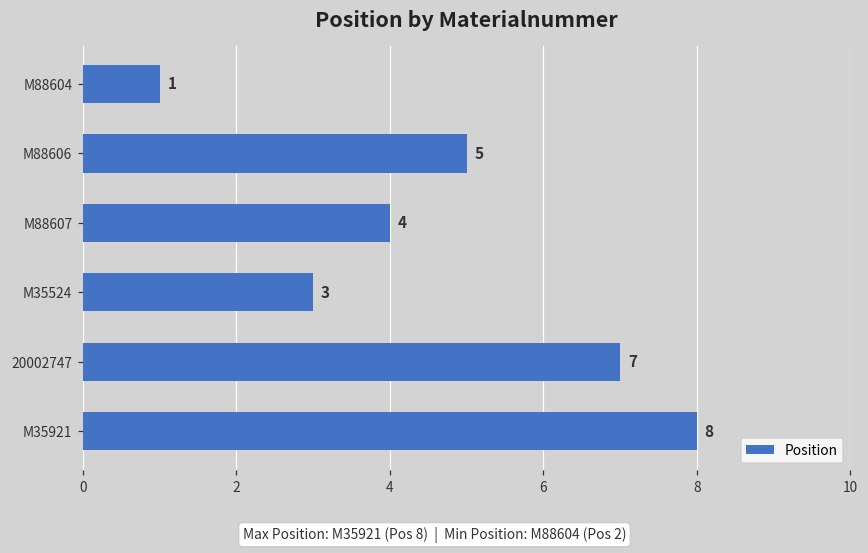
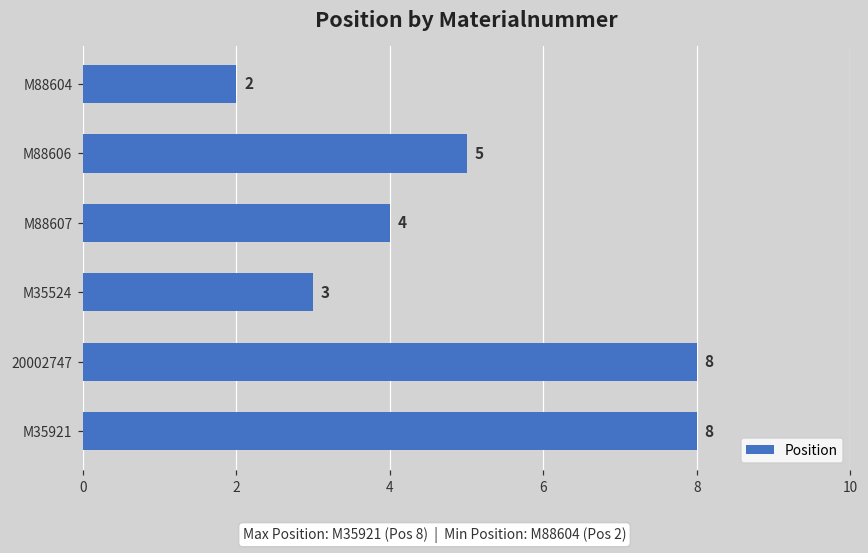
M88604: 1 -> 2
20002747: 7 -> 8
